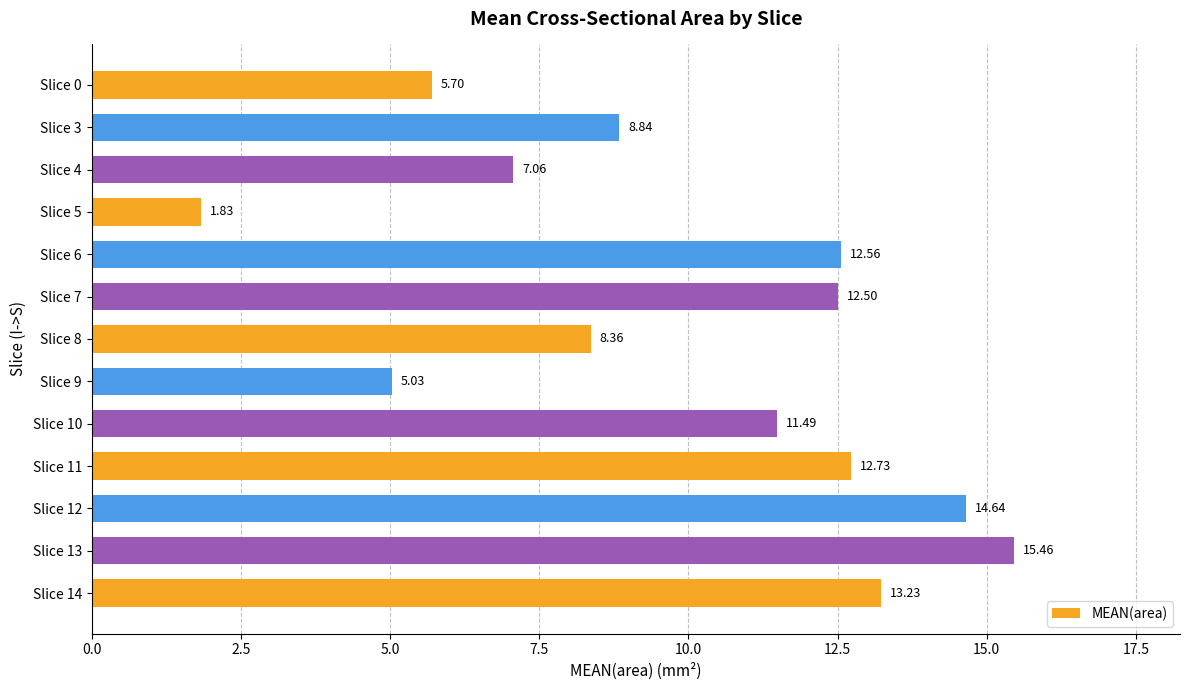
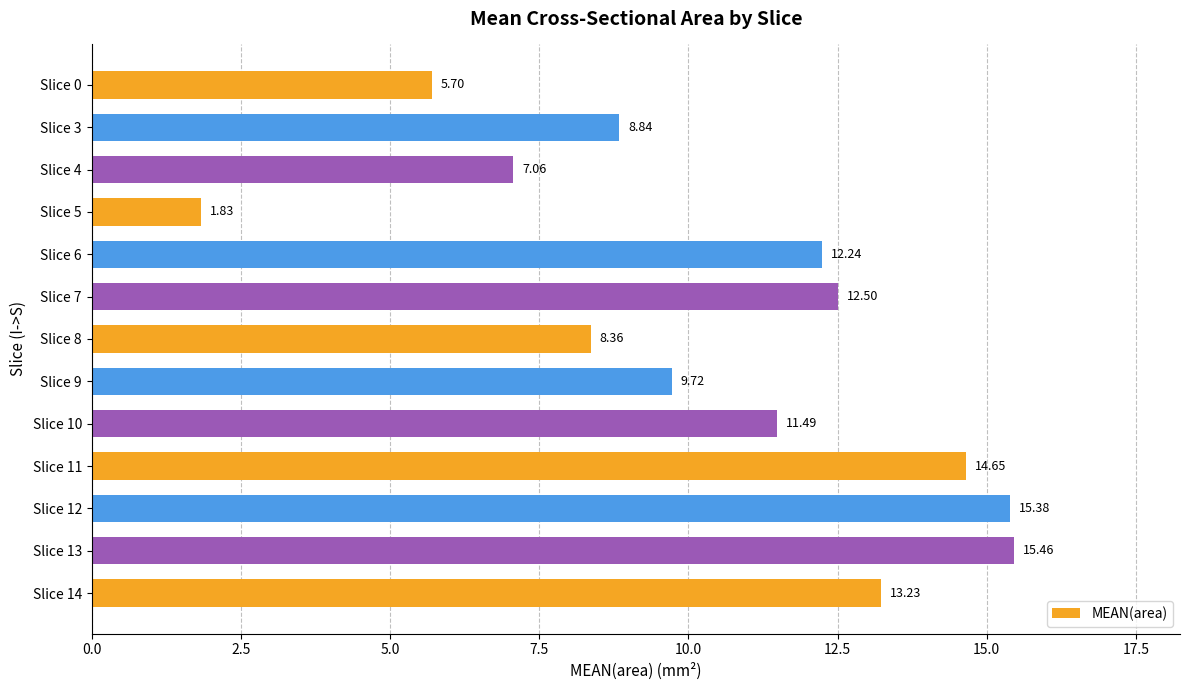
Slice 6: 12.56 -> 12.24
Slice 9: 5.03 -> 9.72
Slice 11: 12.73 -> 14.65
Slice 12: 14.64 -> 15.38
